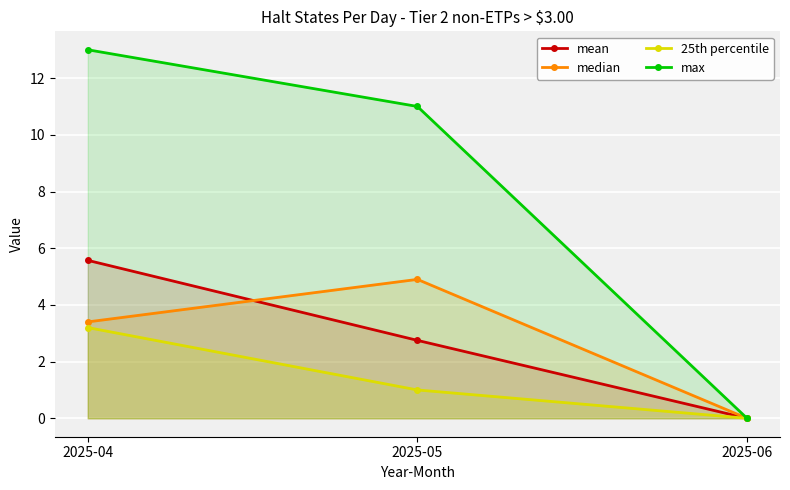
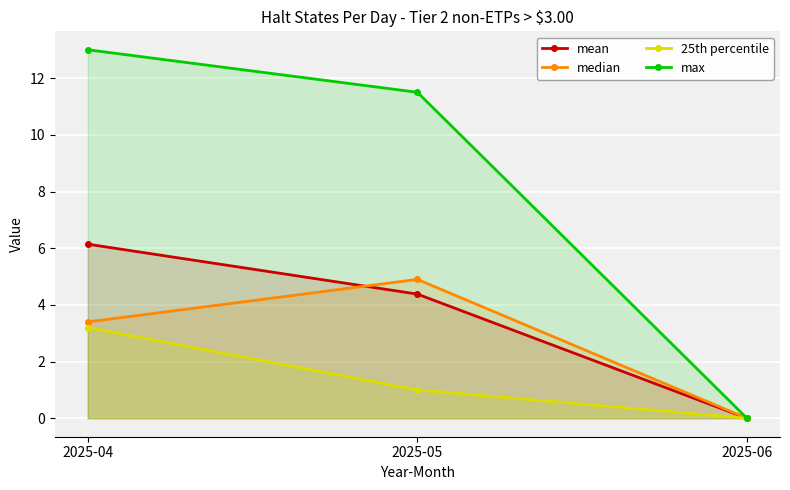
mean, 2025-04: 5.6 -> 6.1
mean, 2025-05: 2.7 -> 4.4
max, 2025-05: 11.0 -> 11.5
